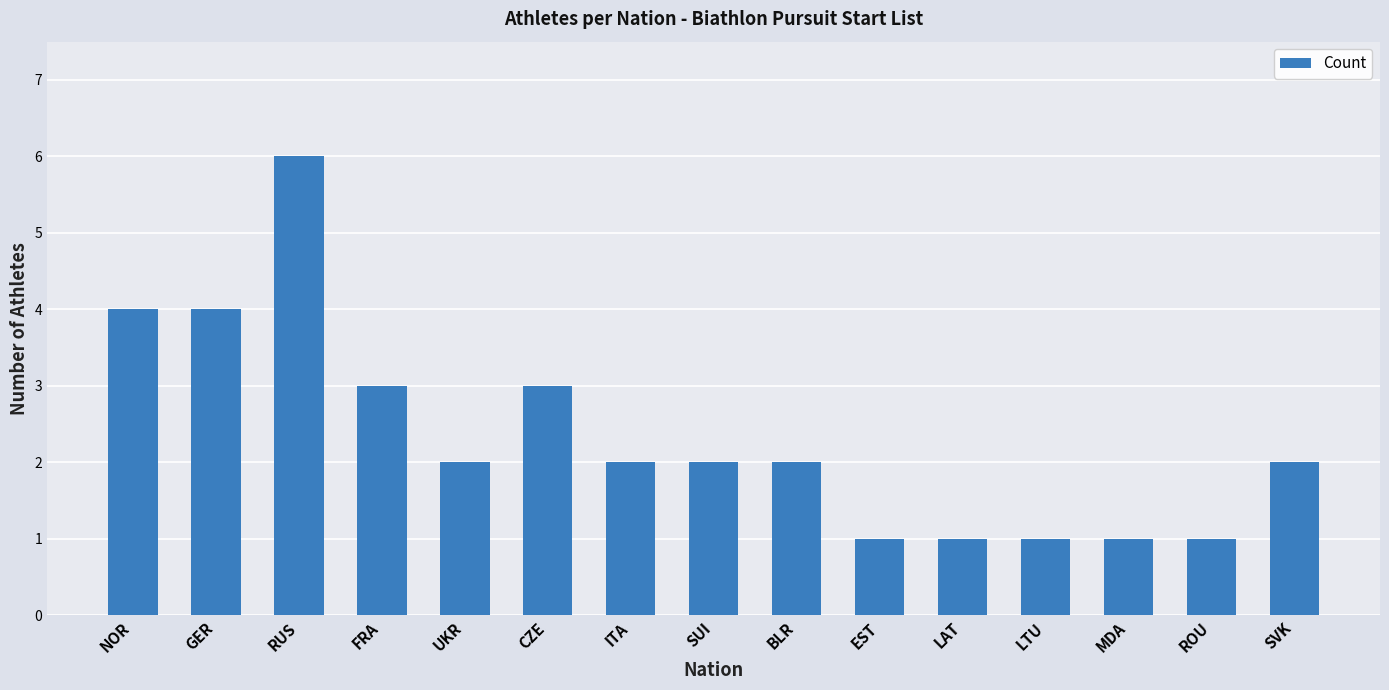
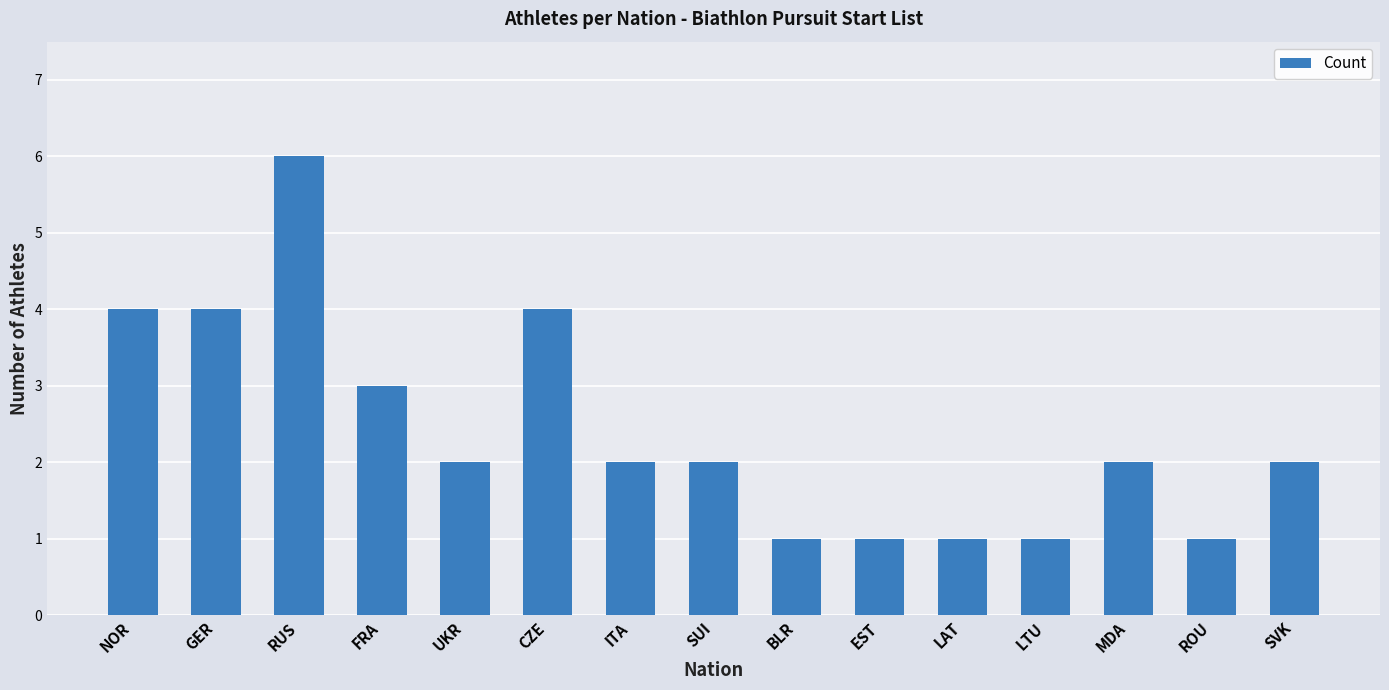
CZE: 3 -> 4
BLR: 2 -> 1
MDA: 1 -> 2
